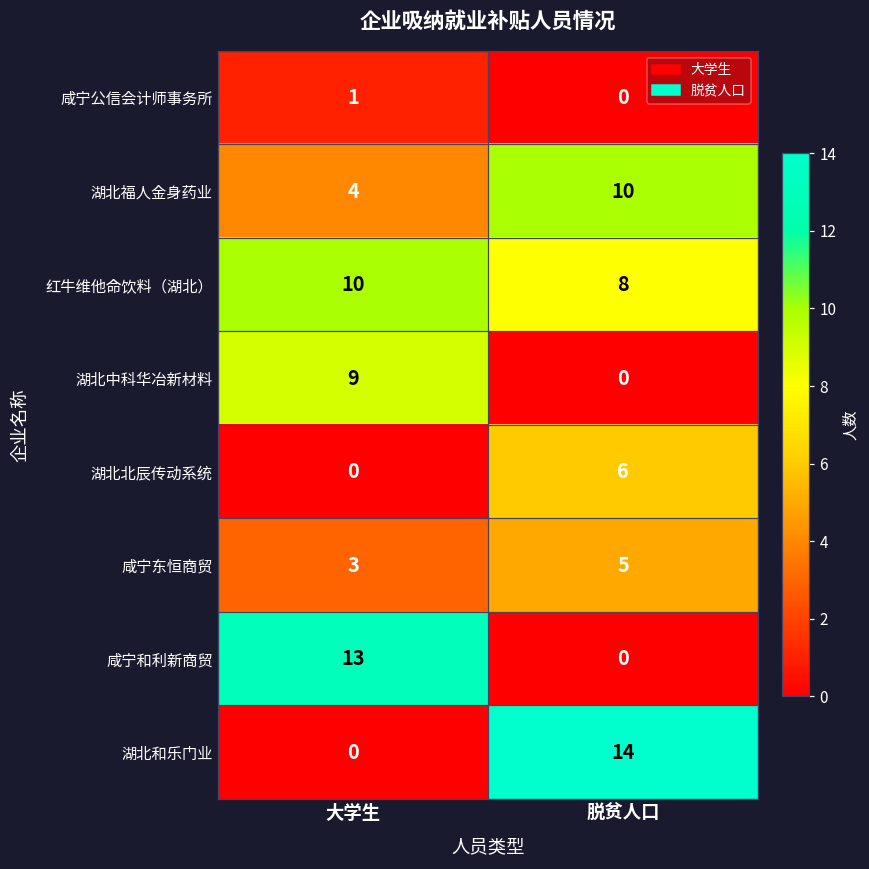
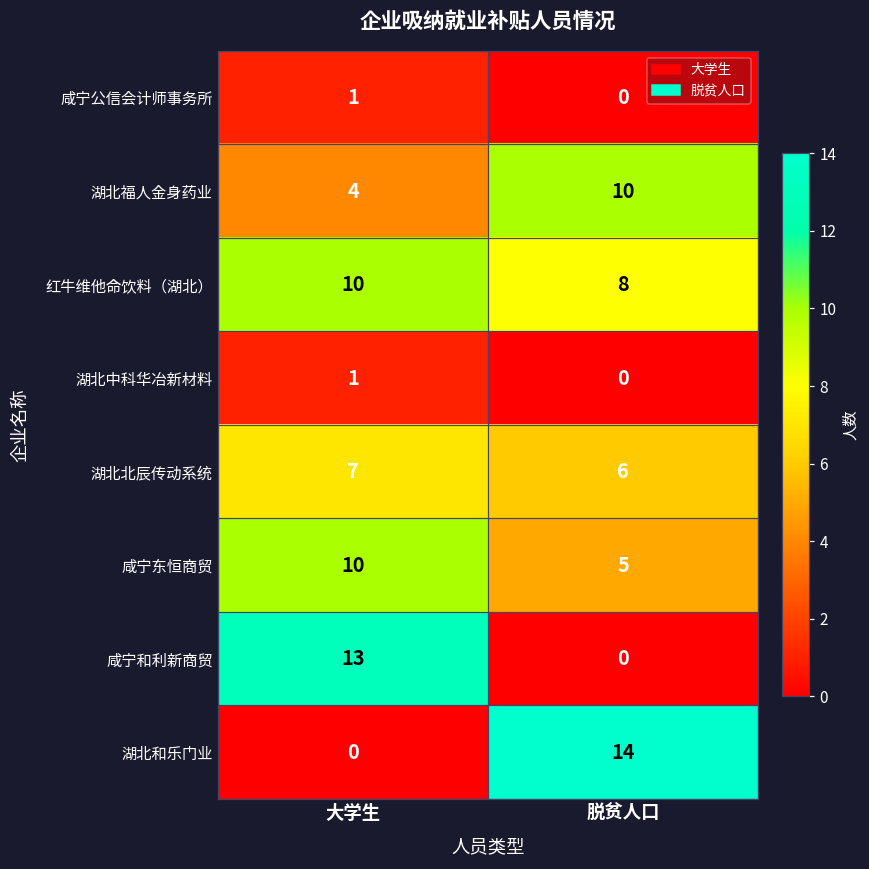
湖北中科华冶新材料, 大学生: 9 -> 1
湖北北辰传动系统, 大学生: 0 -> 7
咸宁东恒商贸, 大学生: 3 -> 10
